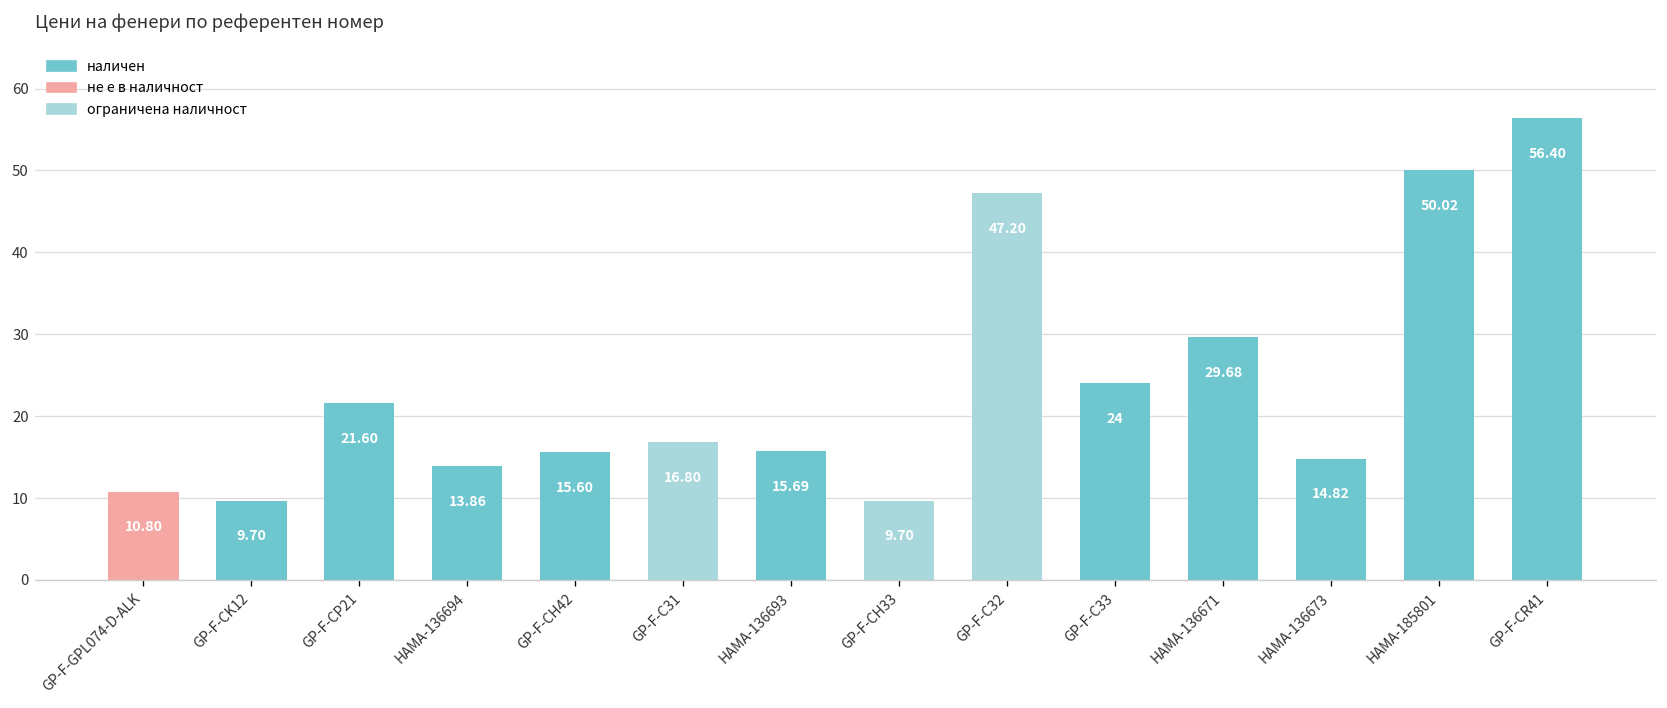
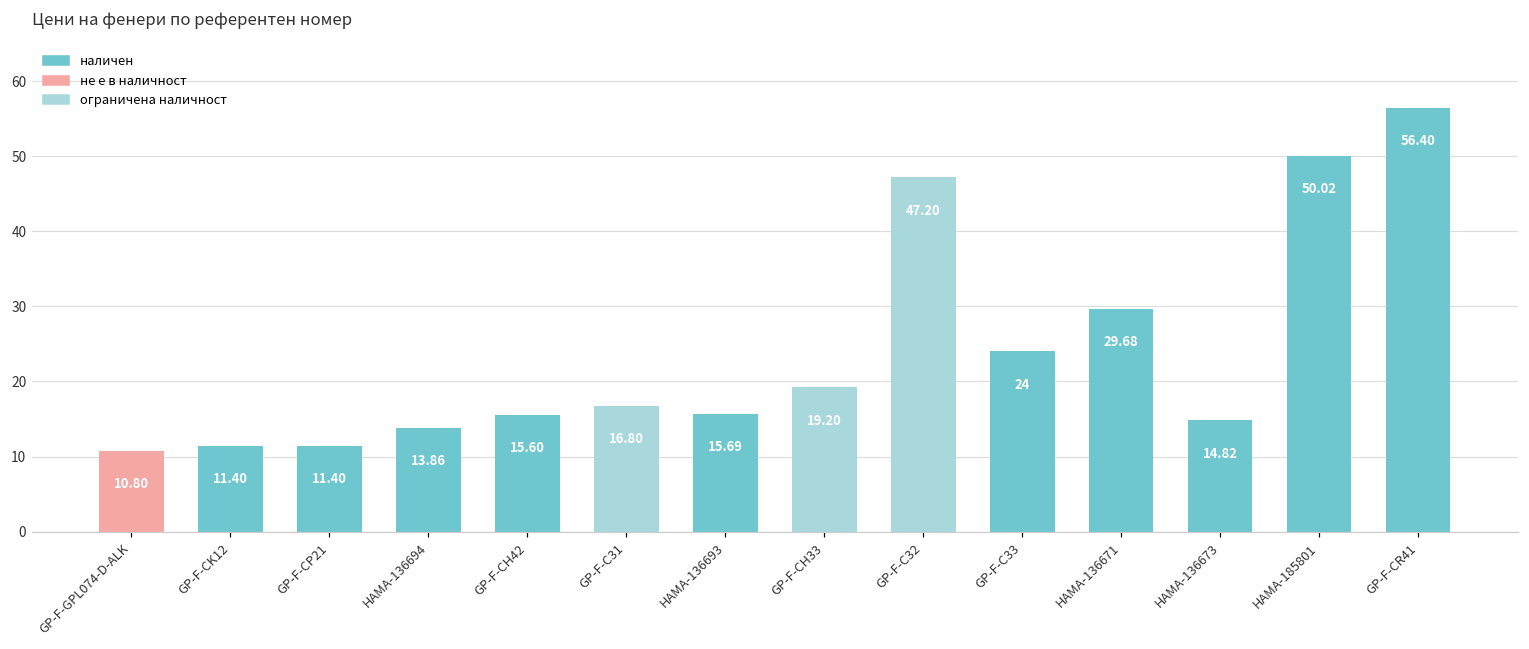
GP-F-CK12: 9.70 -> 11.40
GP-F-CP21: 21.60 -> 11.40
GP-F-CH33: 9.70 -> 19.20
